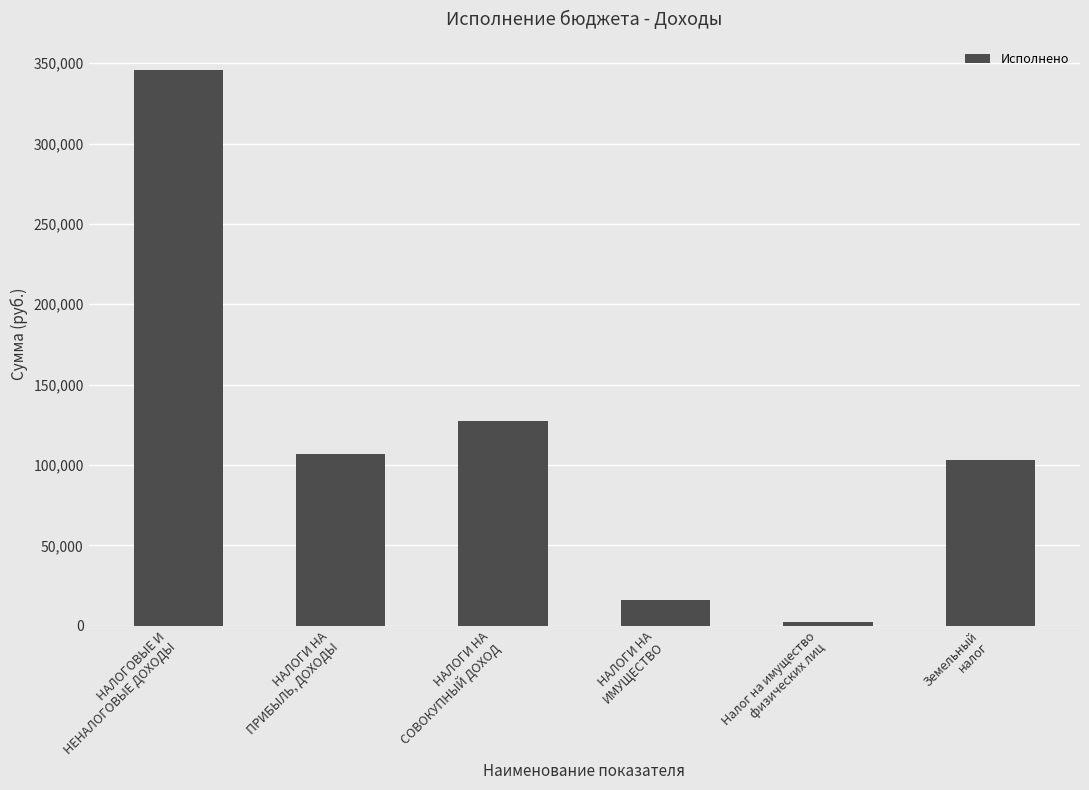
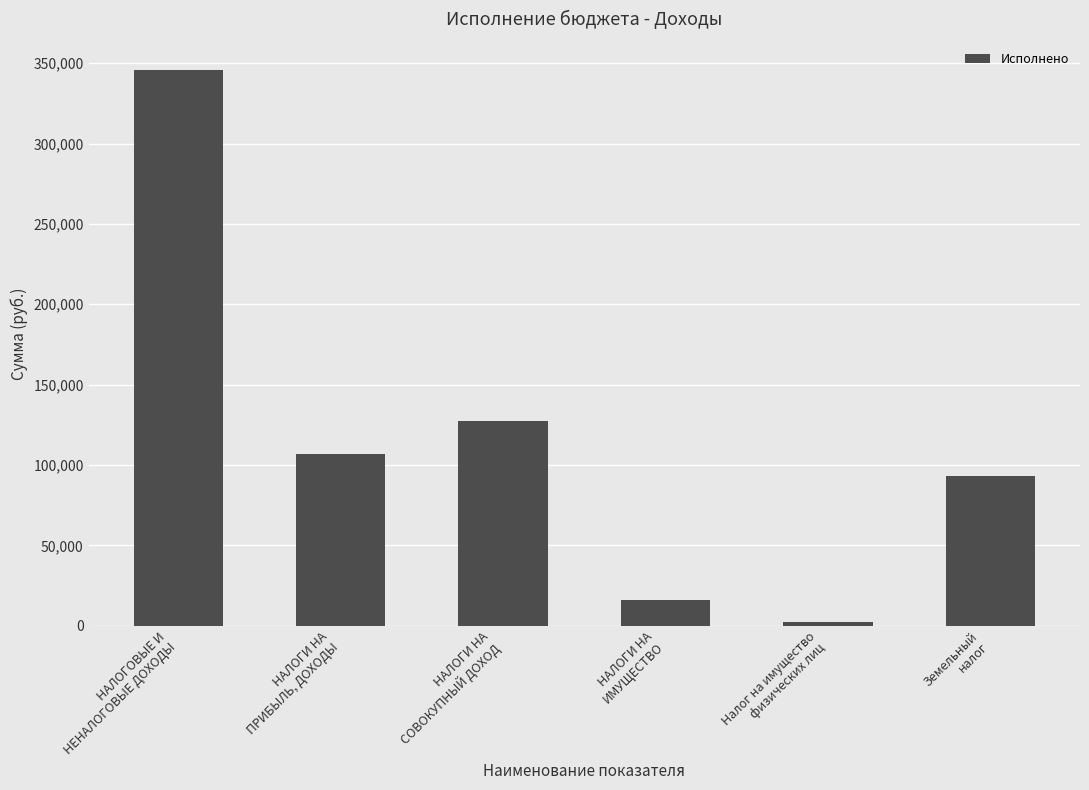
Земельный налог: 103,000 -> 93,000
